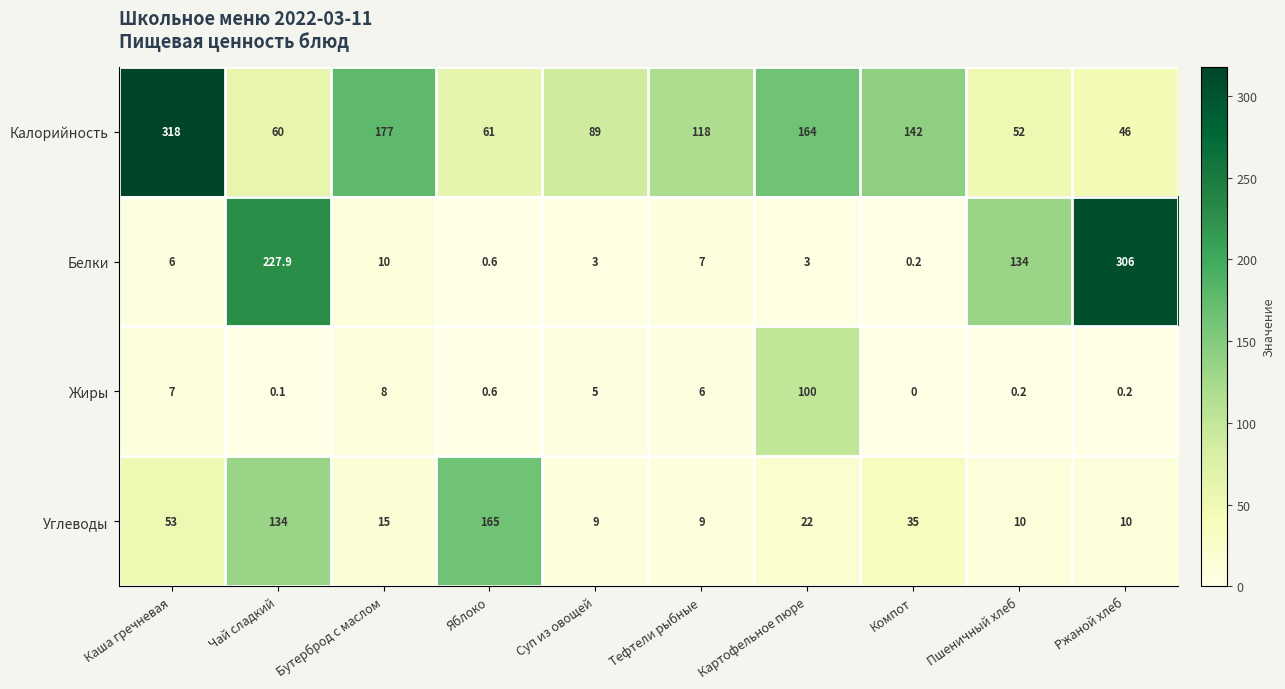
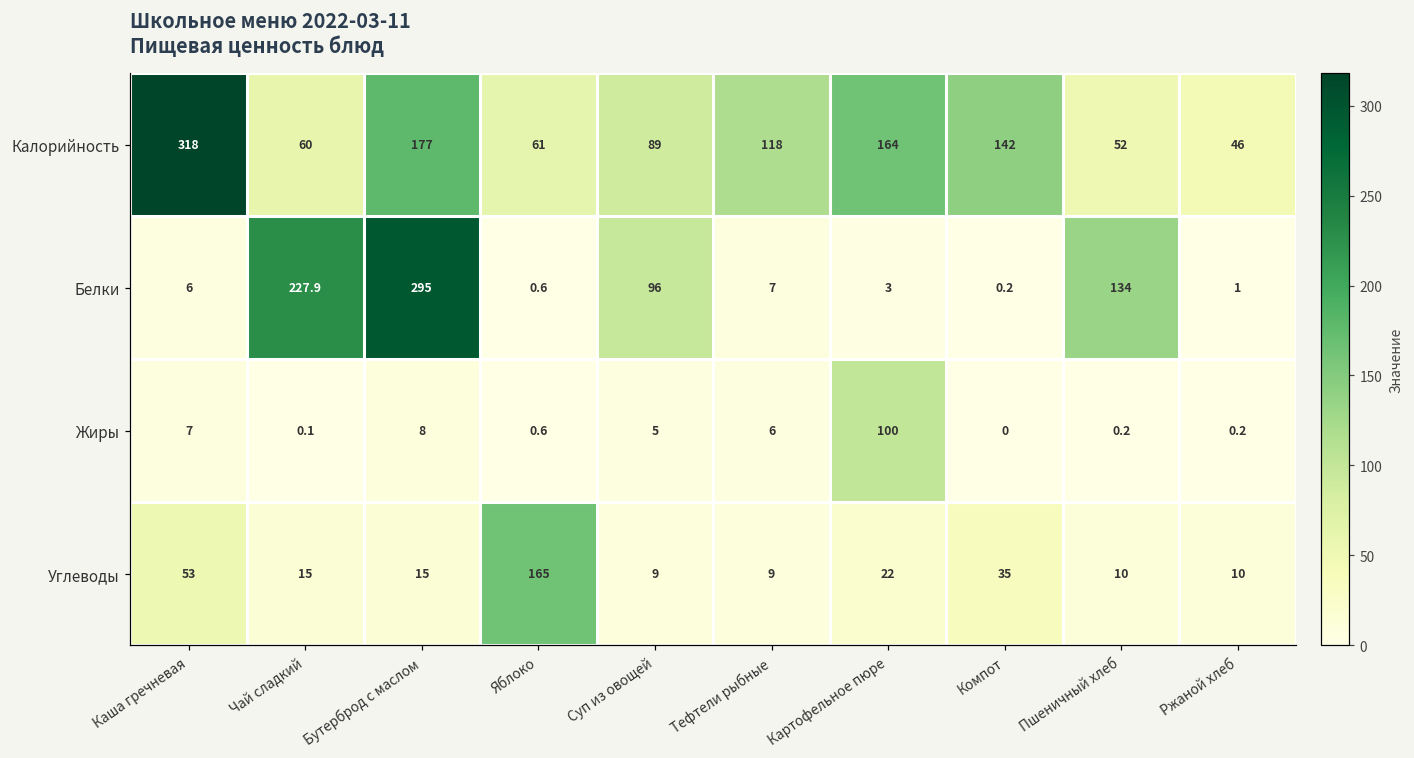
Белки, Бутерброд с маслом: 10 -> 295
Белки, Суп из овощей: 3 -> 96
Белки, Ржаной хлеб: 306 -> 1
Углеводы, Чай сладкий: 134 -> 15
